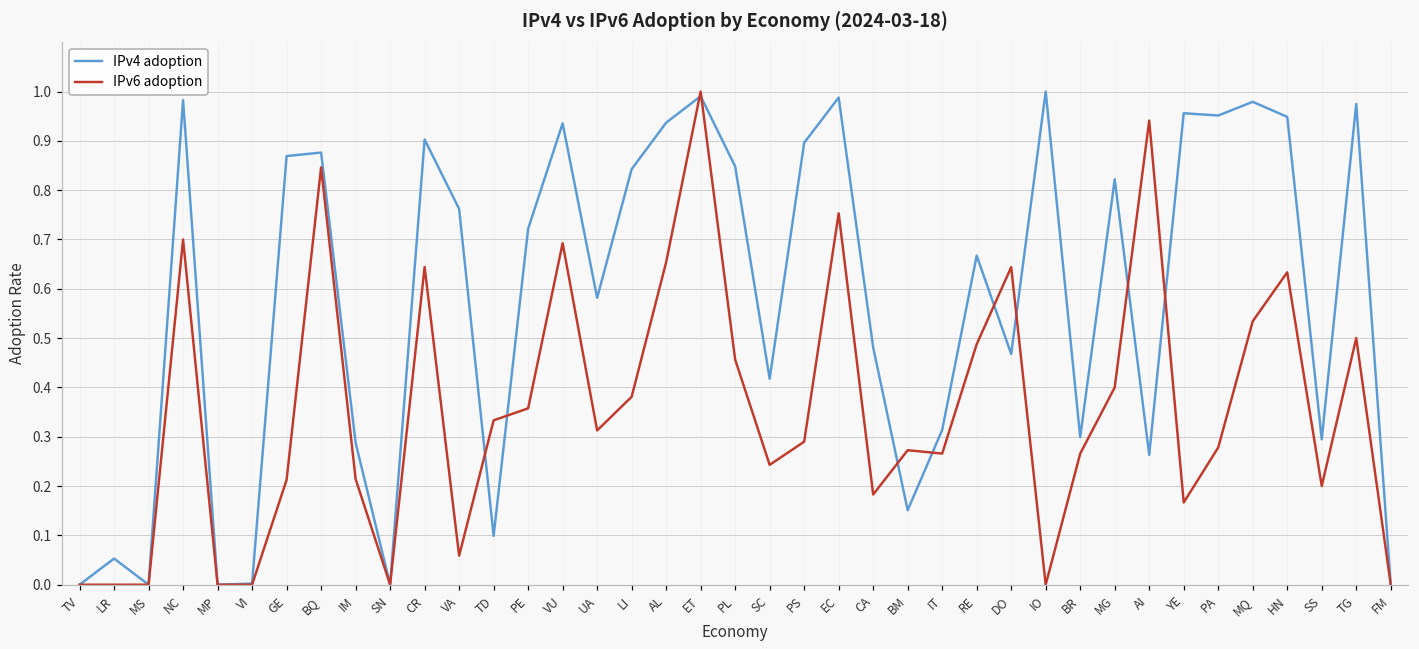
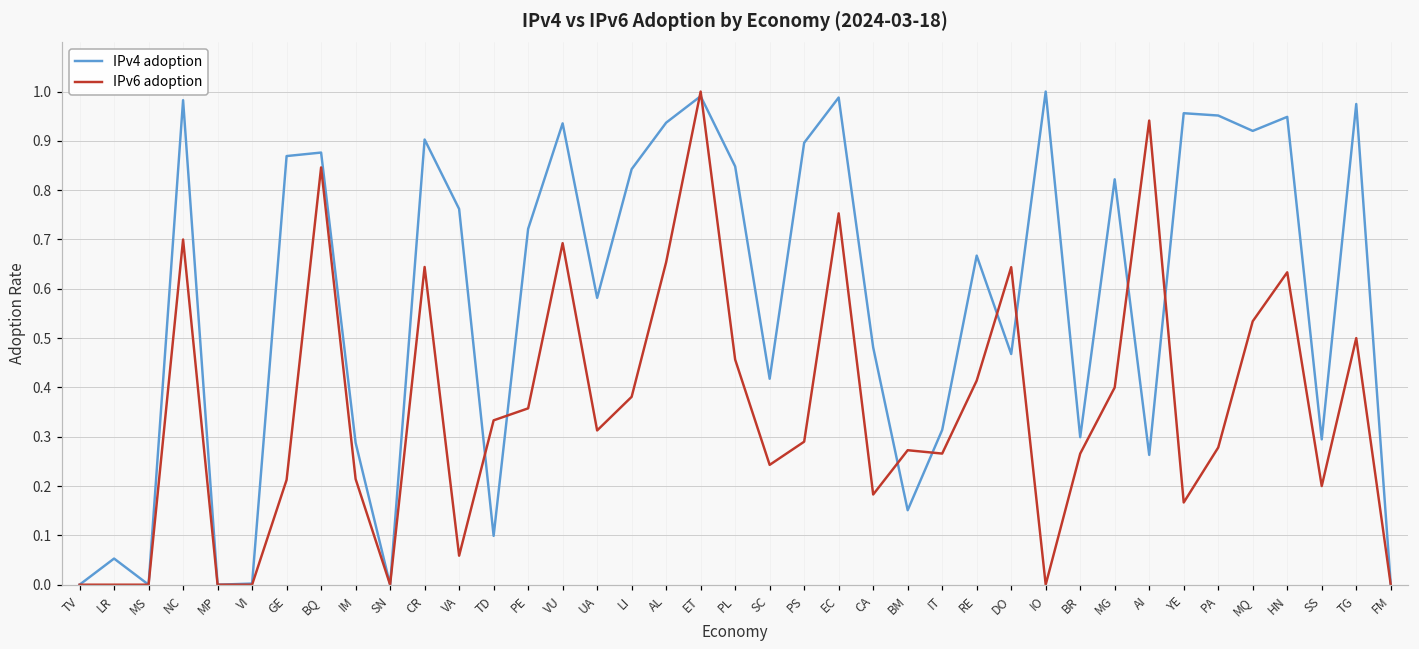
IPv6 adoption, RE: 0.49 -> 0.41
IPv4 adoption, MQ: 0.98 -> 0.92
